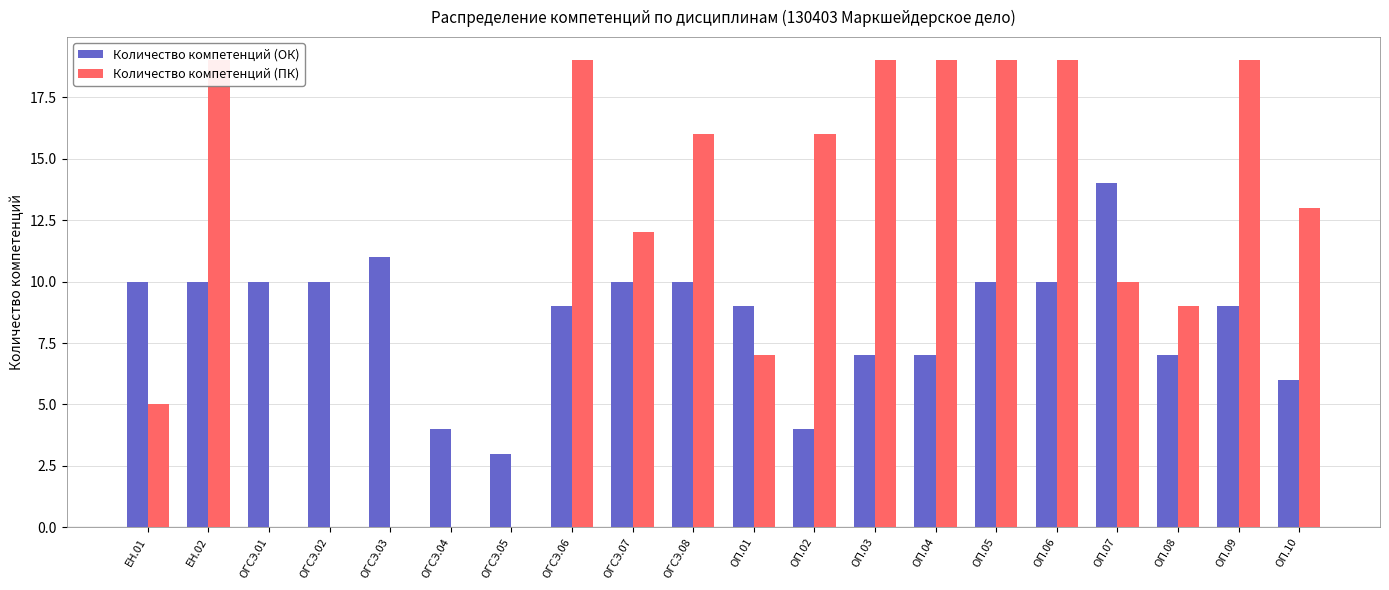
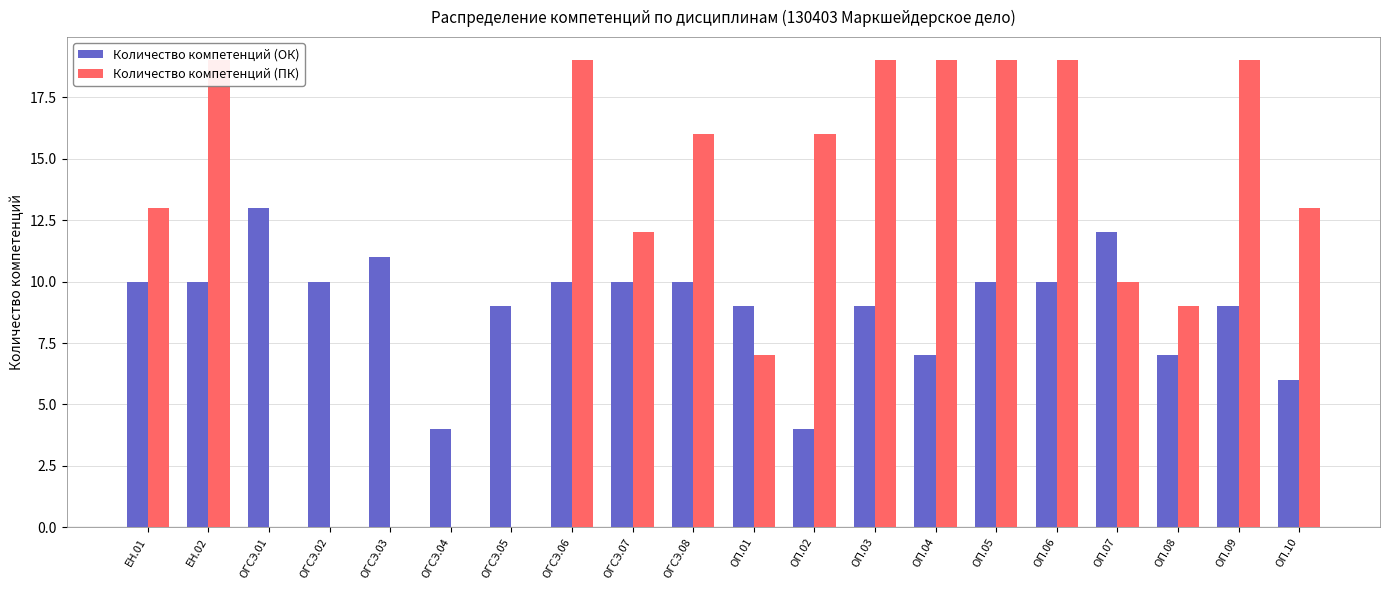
Количество компетенций (ПК), ЕН.01: 5 -> 13
Количество компетенций (ОК), ОГСЭ.01: 10 -> 13
Количество компетенций (ОК), ОГСЭ.05: 3 -> 9
Количество компетенций (ОК), ОГСЭ.06: 9 -> 10
Количество компетенций (ОК), ОП.03: 7 -> 9
Количество компетенций (ОК), ОП.07: 14 -> 12
